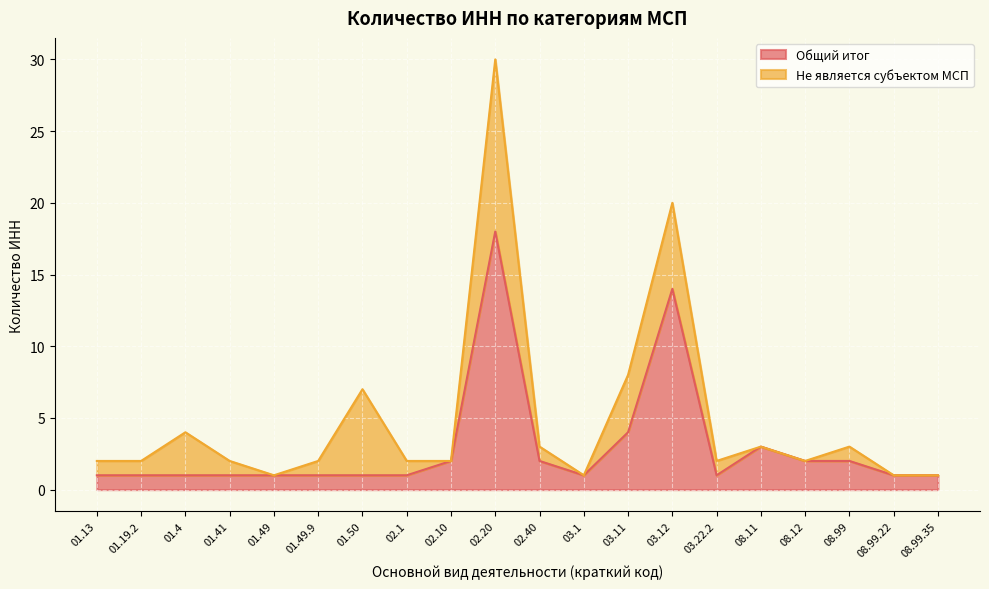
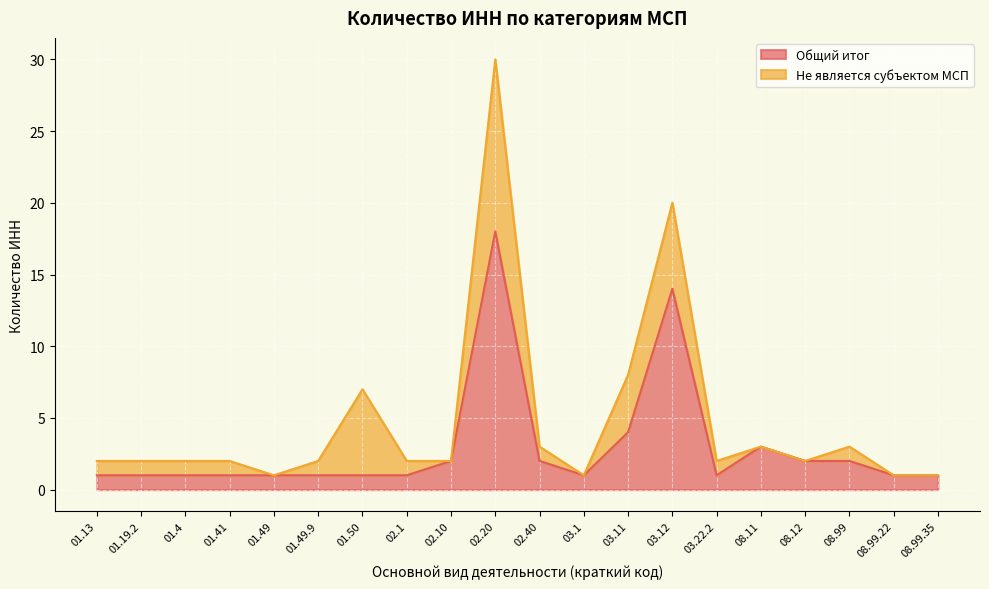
Не является субъектом МСП, 01.4: 3 -> 1
